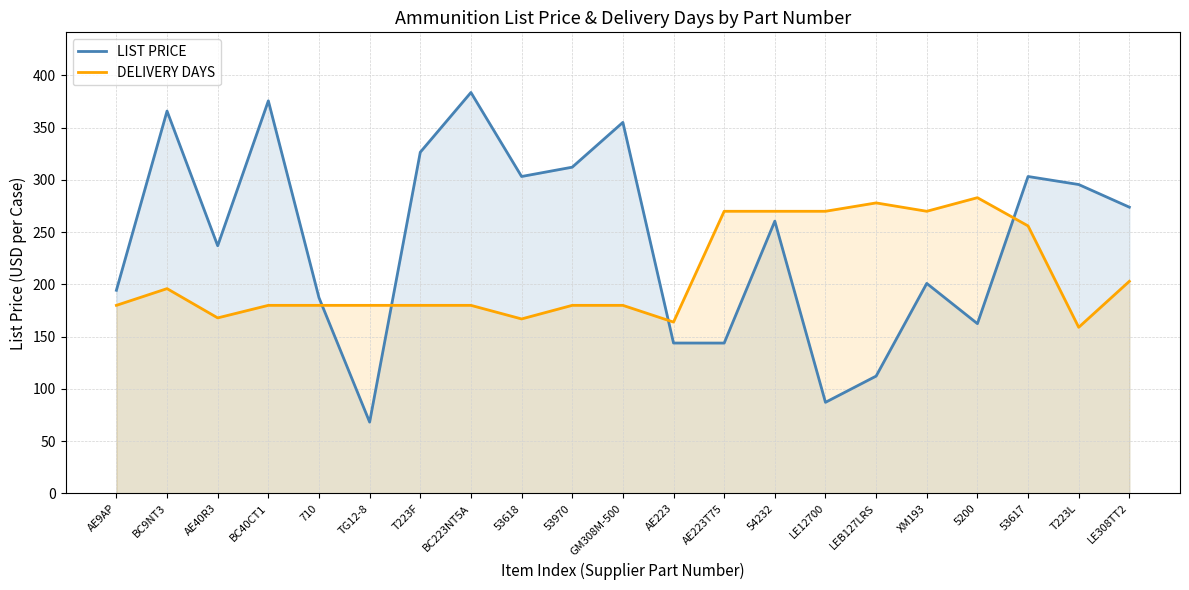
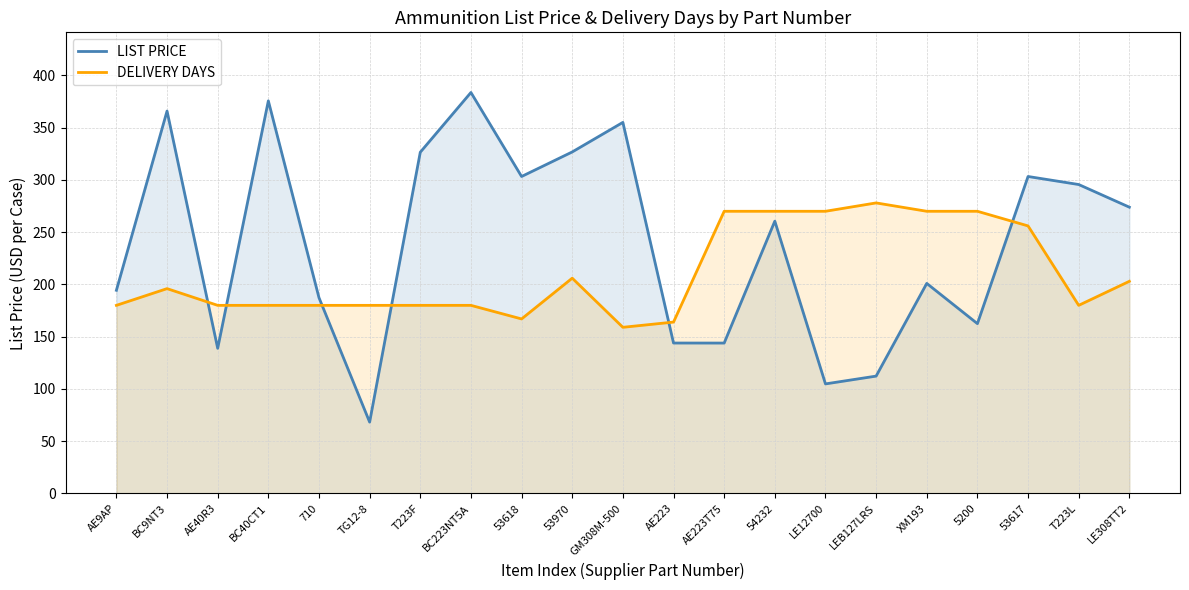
LIST PRICE, AE40R3: 237 -> 139
DELIVERY DAYS, AE40R3: 168 -> 180
LIST PRICE, 53970: 312 -> 327
DELIVERY DAYS, 53970: 180 -> 206
DELIVERY DAYS, GM308M-500: 180 -> 159
LIST PRICE, LE12700: 87 -> 105
DELIVERY DAYS, 5200: 283 -> 270
DELIVERY DAYS, T223L: 159 -> 180
